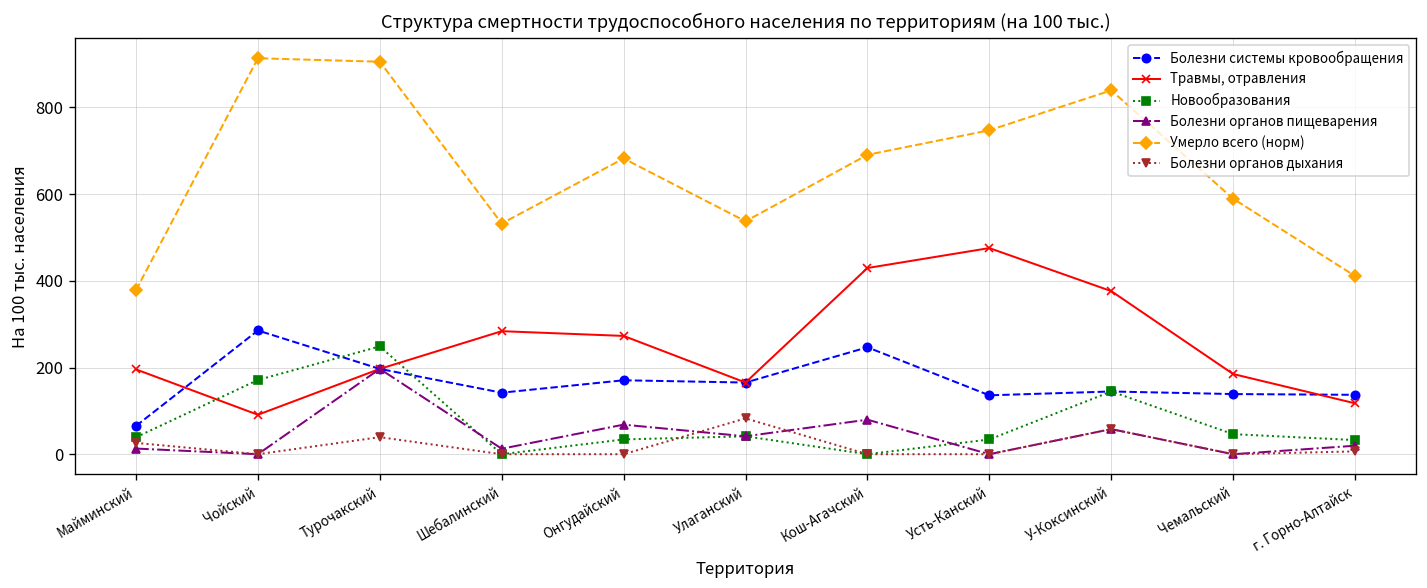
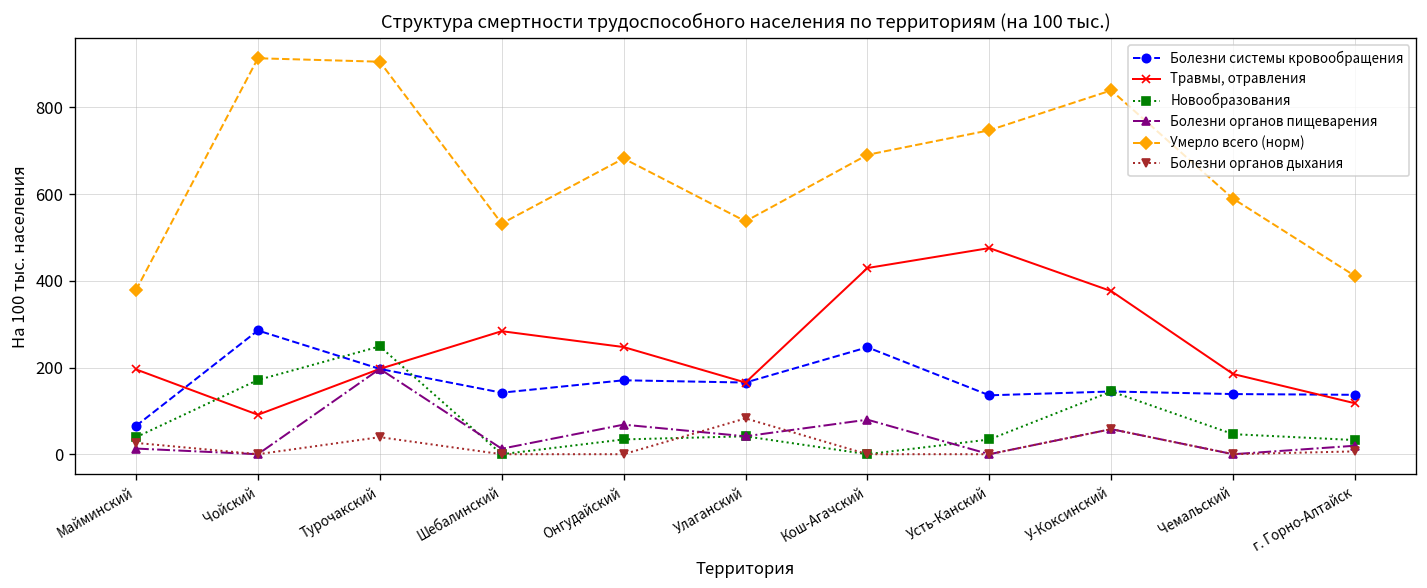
Травмы, отравления, Онгудайский: 270 -> 250
